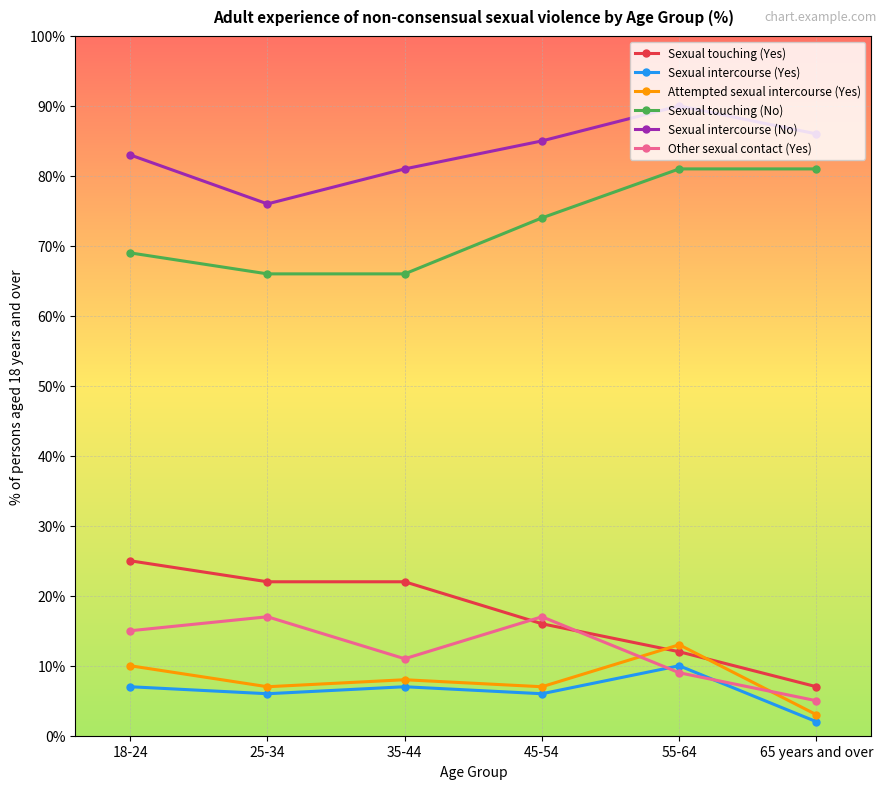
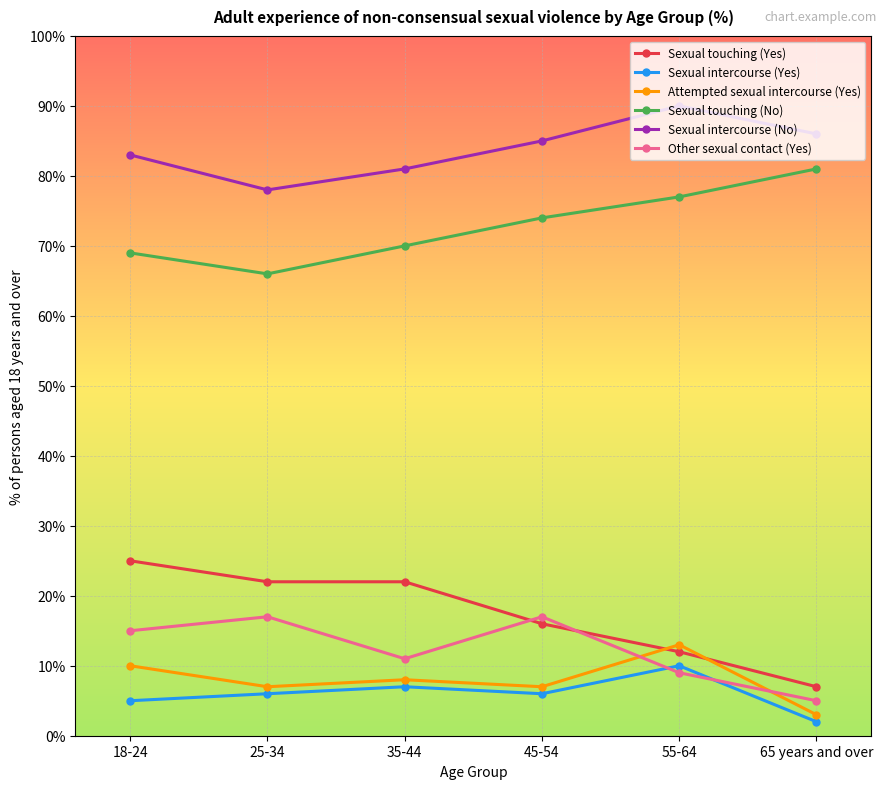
Sexual intercourse (Yes), 18-24: 7% -> 5%
Sexual intercourse (No), 25-34: 76% -> 78%
Sexual touching (No), 35-44: 66% -> 70%
Sexual touching (No), 55-64: 81% -> 77%
